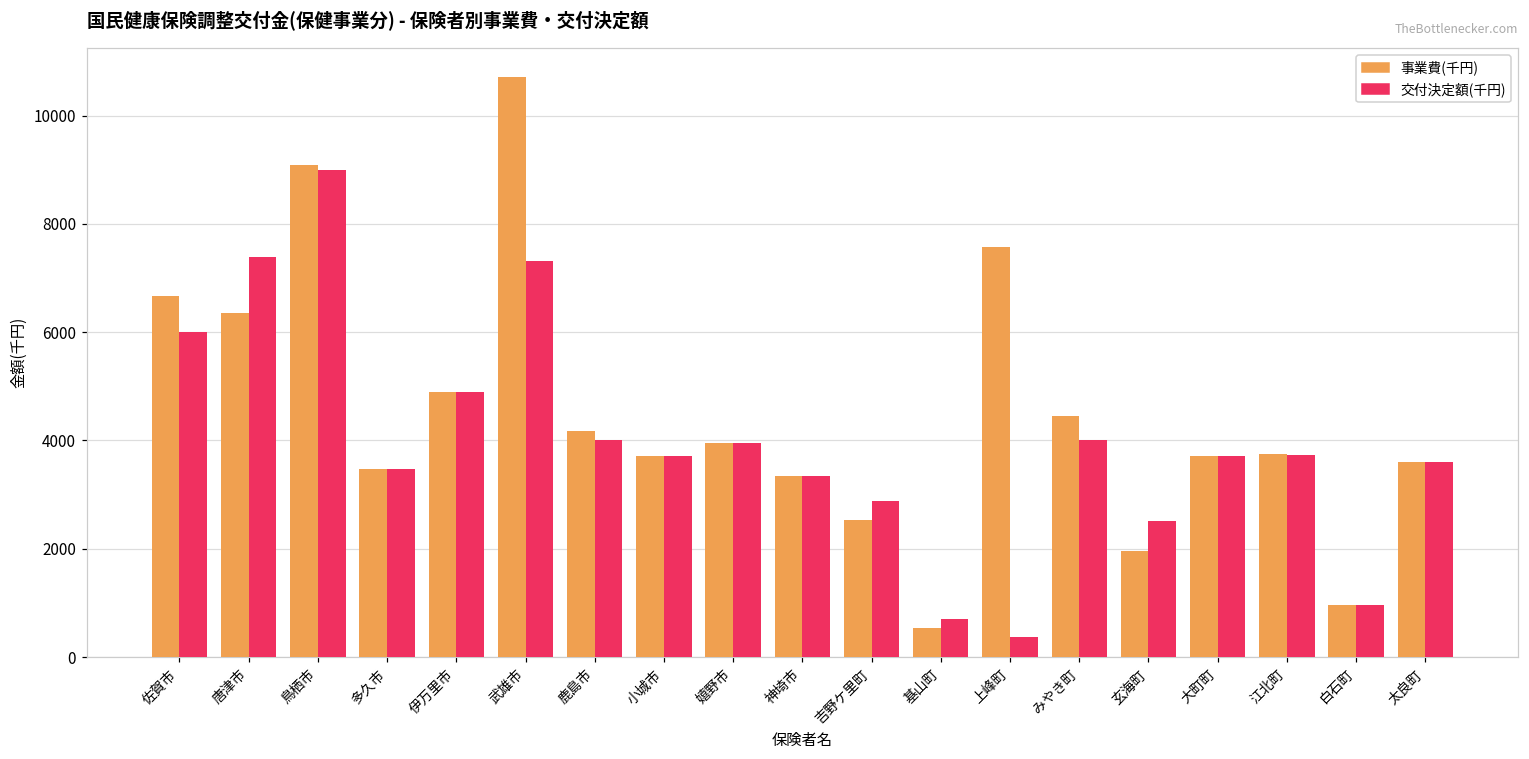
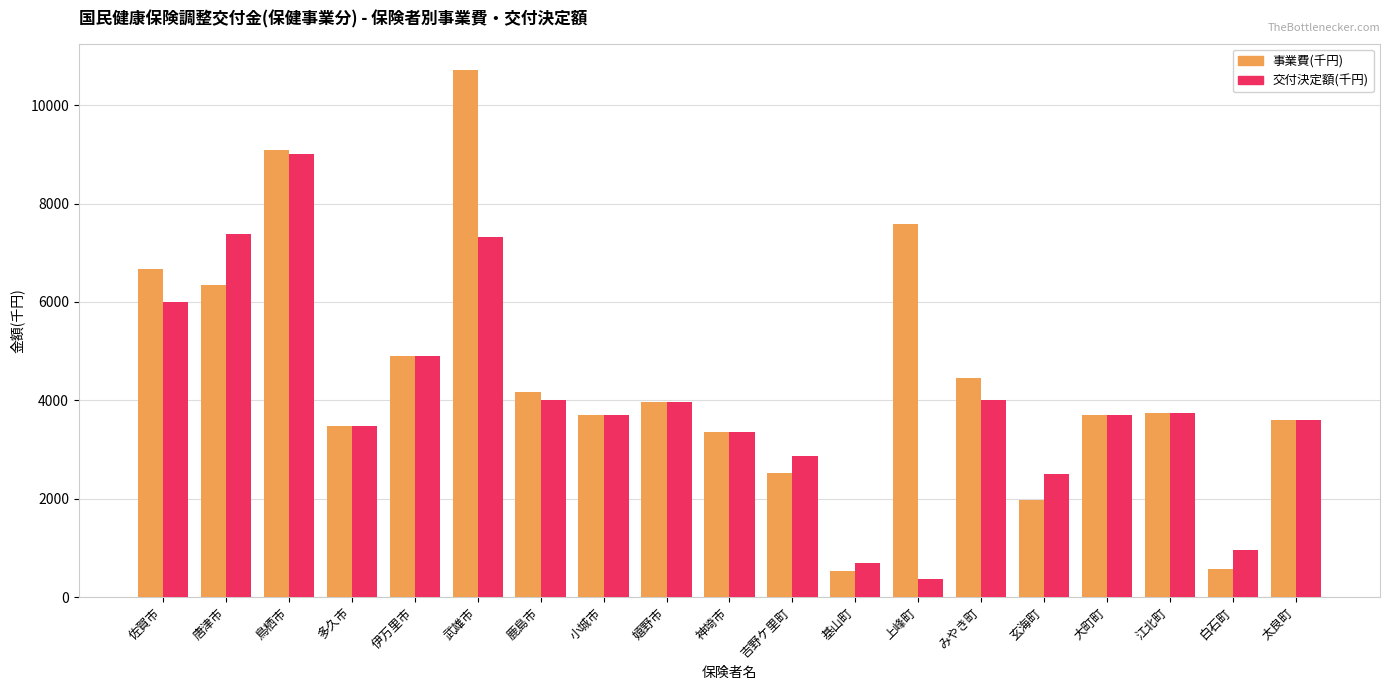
事業費(千円), 白石町: 1000 -> 600
